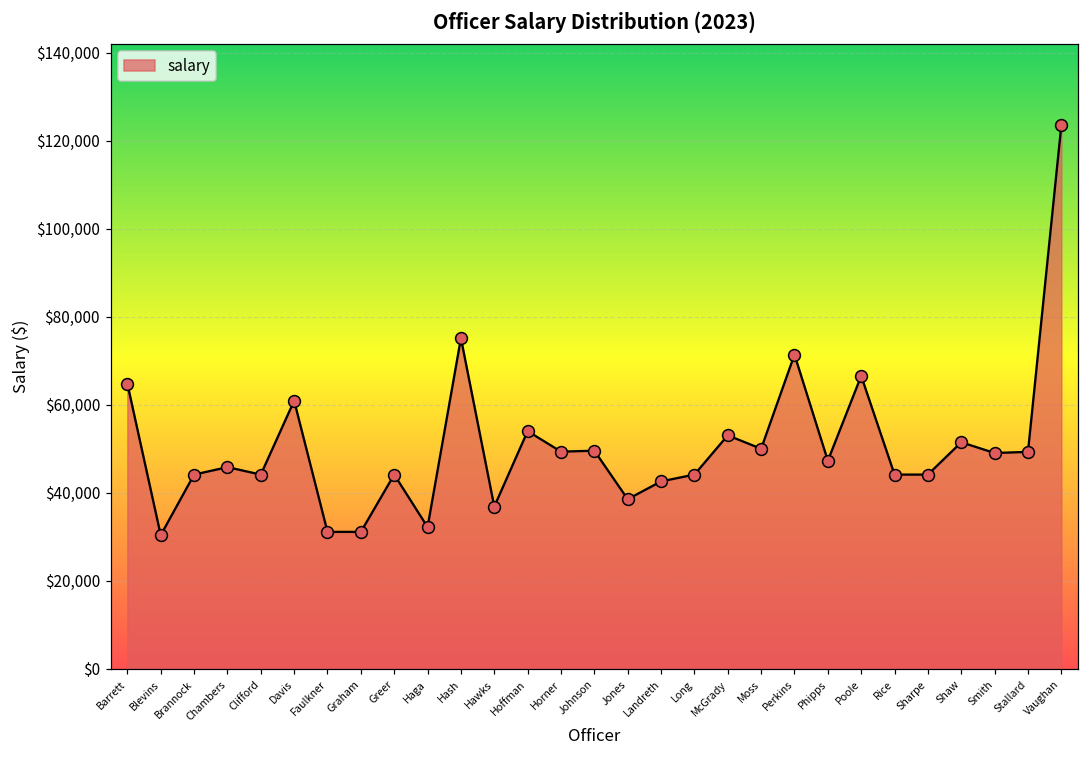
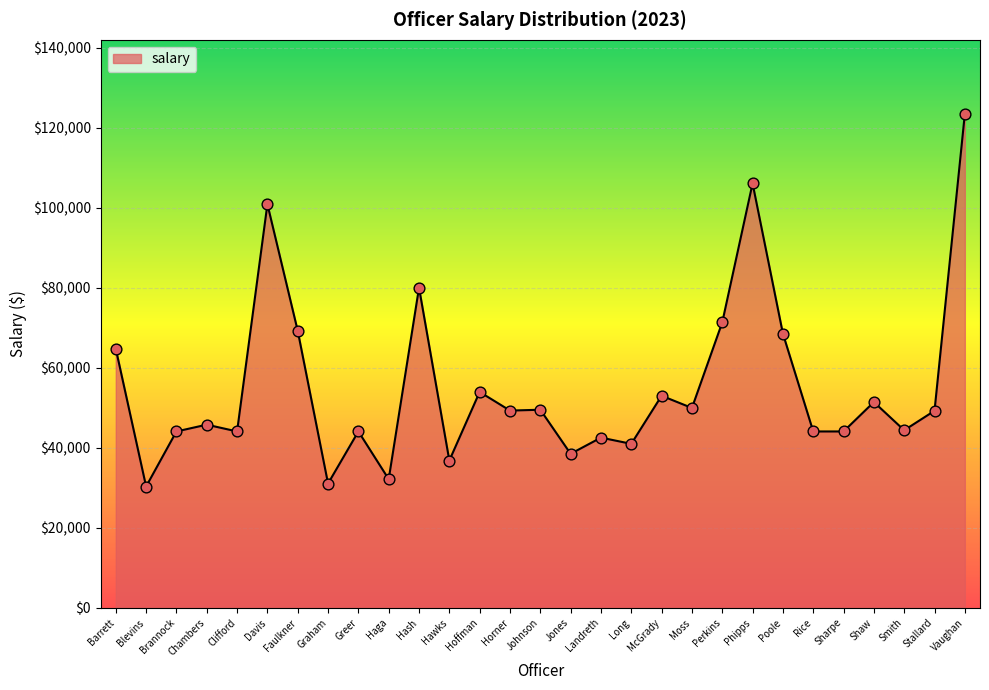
Davis: $61,000 -> $101,000
Faulkner: $31,000 -> $69,000
Hash: $75,000 -> $80,000
Long: $44,000 -> $41,000
Phipps: $47,000 -> $106,000
Poole: $67,000 -> $69,000
Smith: $49,000 -> $44,000
